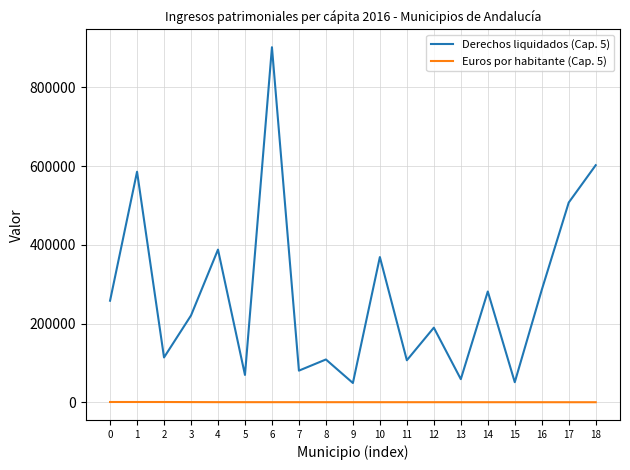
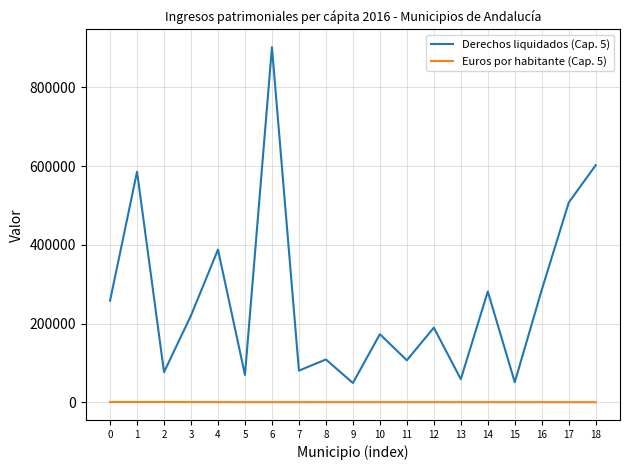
Derechos liquidados (Cap. 5), 2: 110000 -> 80000
Derechos liquidados (Cap. 5), 10: 370000 -> 170000
